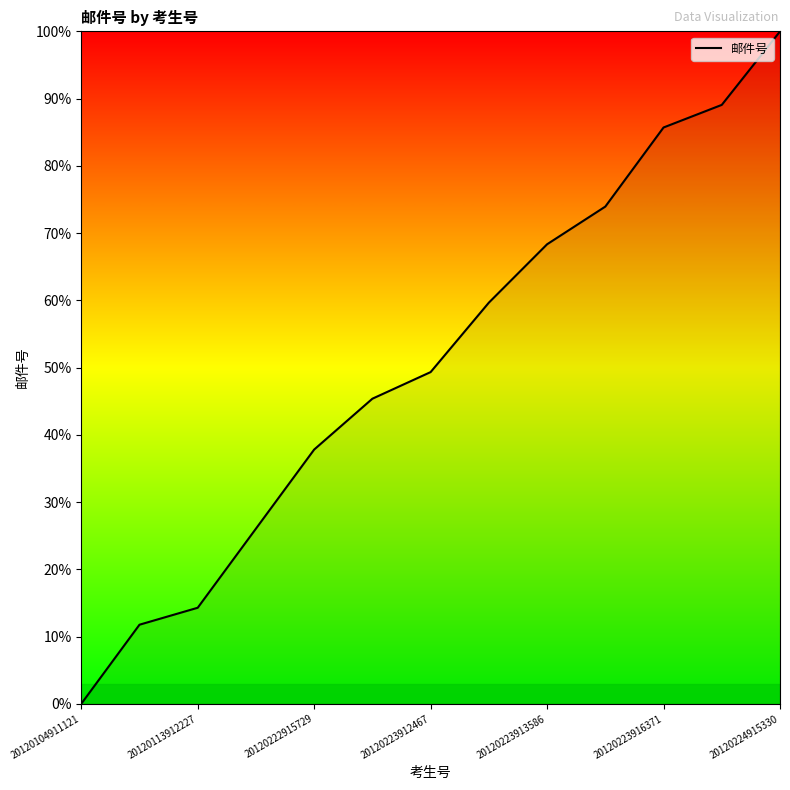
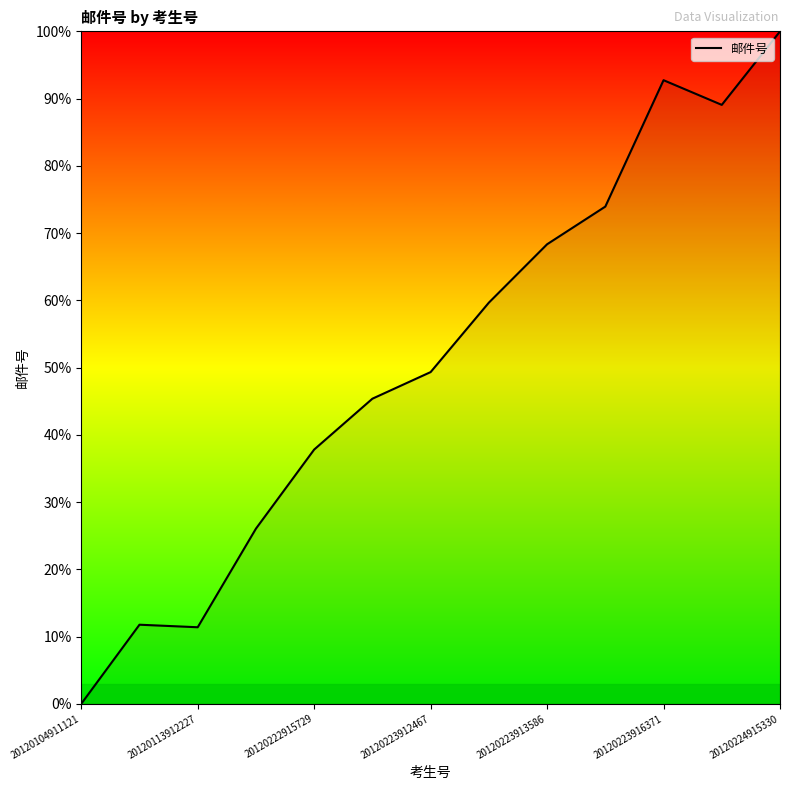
20120113912227: 14% -> 11%
20120223916371: 86% -> 93%
